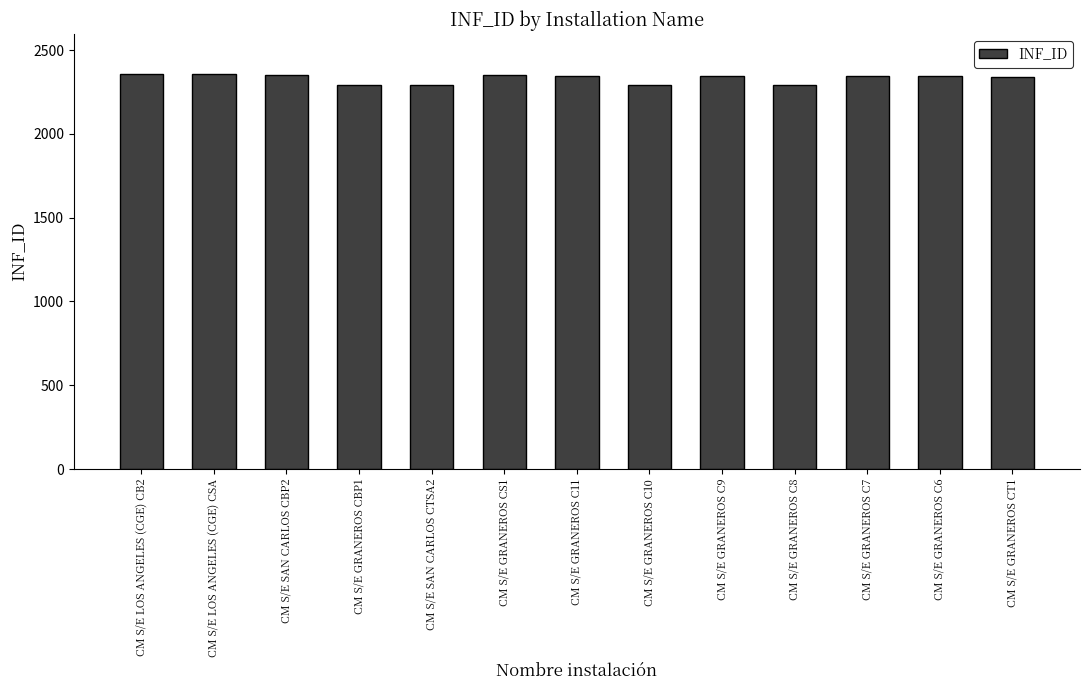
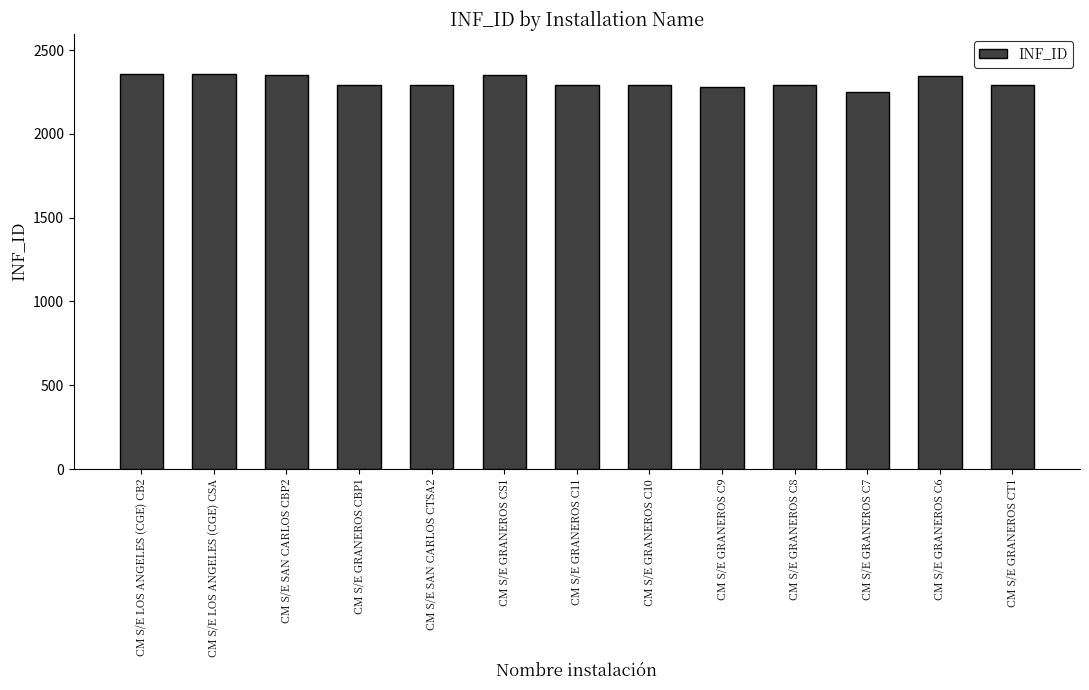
CM S/E GRANEROS C11: 2350 -> 2290
CM S/E GRANEROS C9: 2350 -> 2280
CM S/E GRANEROS C7: 2340 -> 2250
CM S/E GRANEROS CT1: 2340 -> 2290
